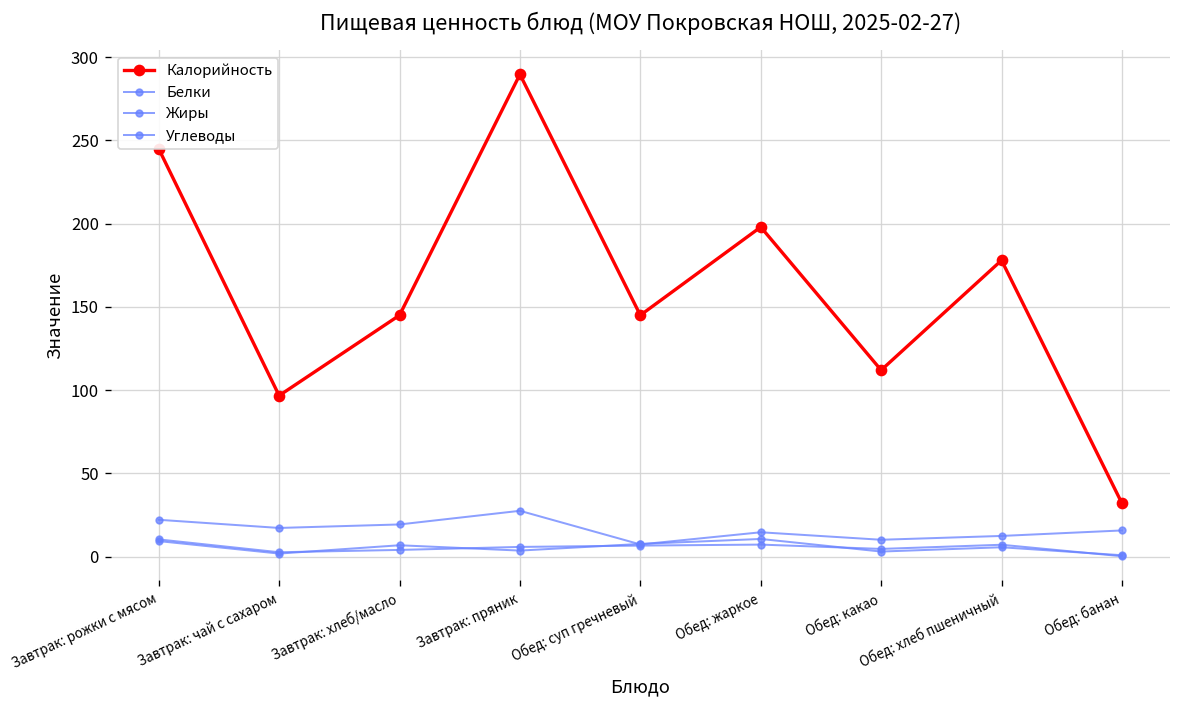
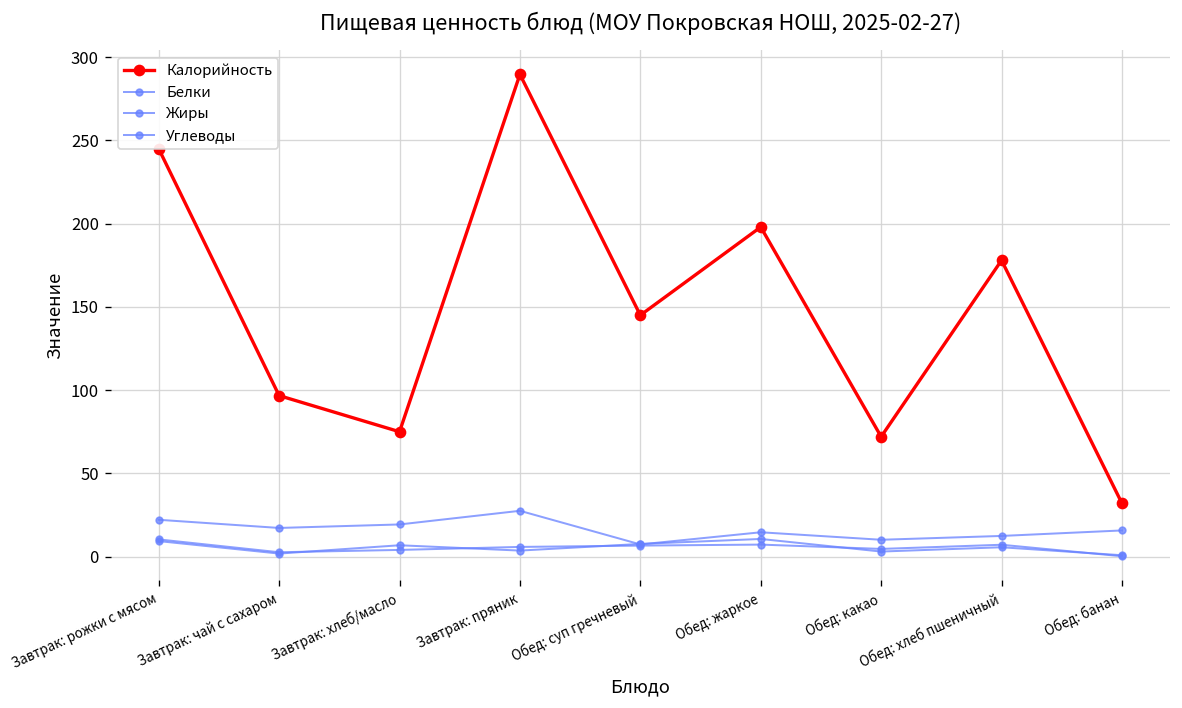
Калорийность, Завтрак: хлеб/масло: 145 -> 75
Калорийность, Обед: какао: 112 -> 72
